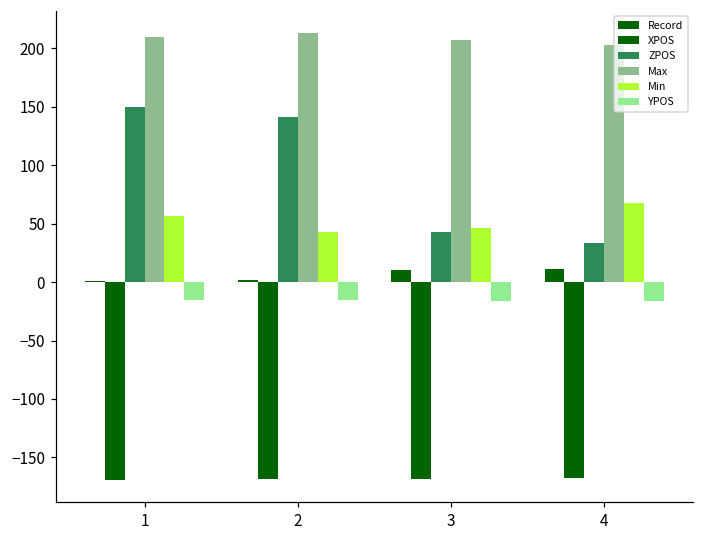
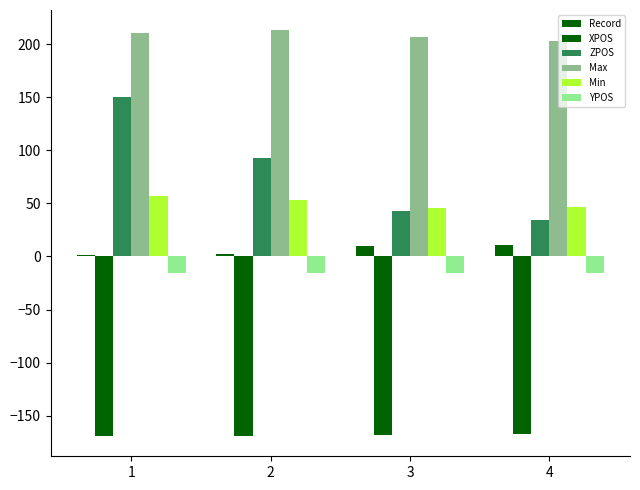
ZPOS, 2: 142 -> 93
Min, 2: 43 -> 53
Min, 4: 68 -> 47
